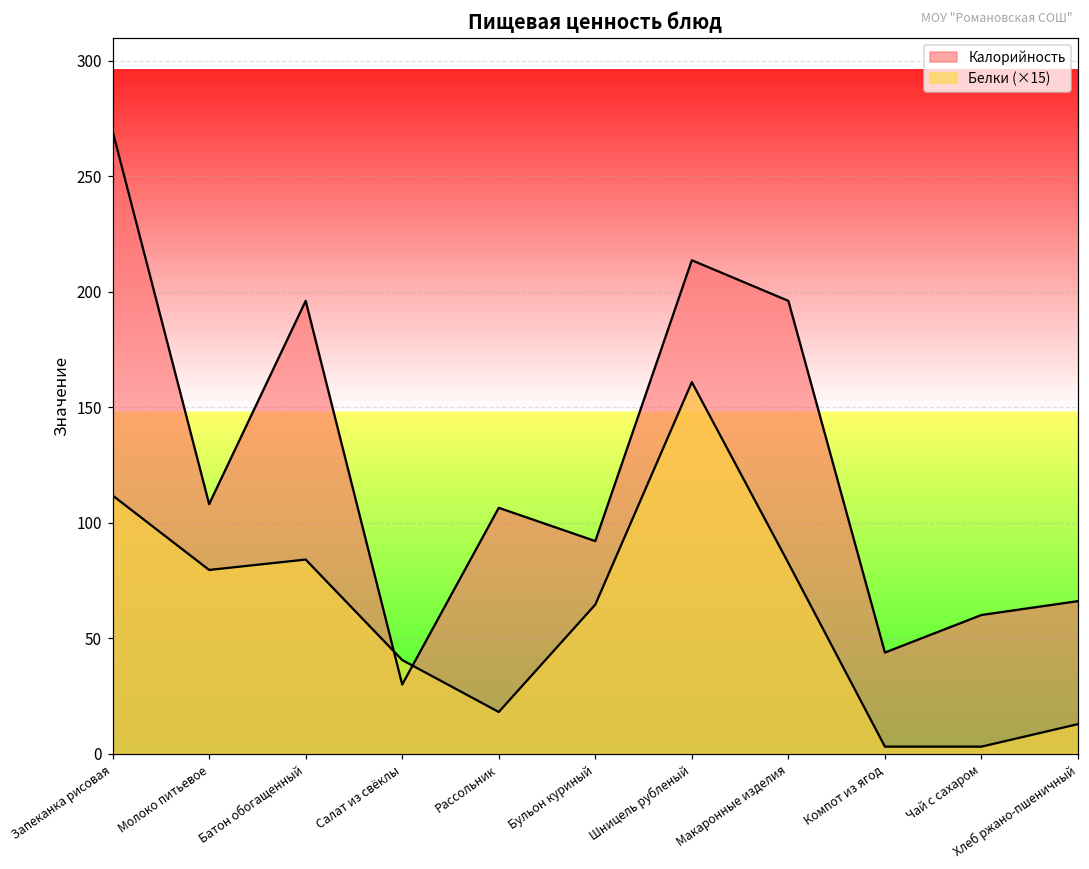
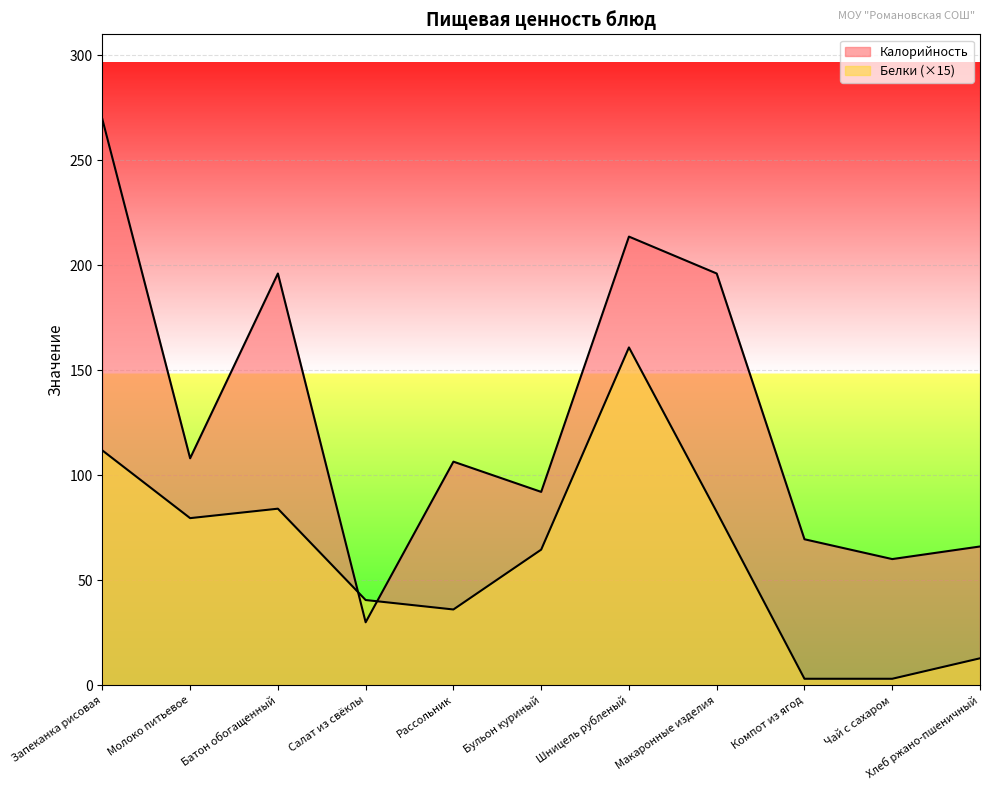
Белки (×15), Рассольник: 18 -> 36
Калорийность, Компот из ягод: 44 -> 69
